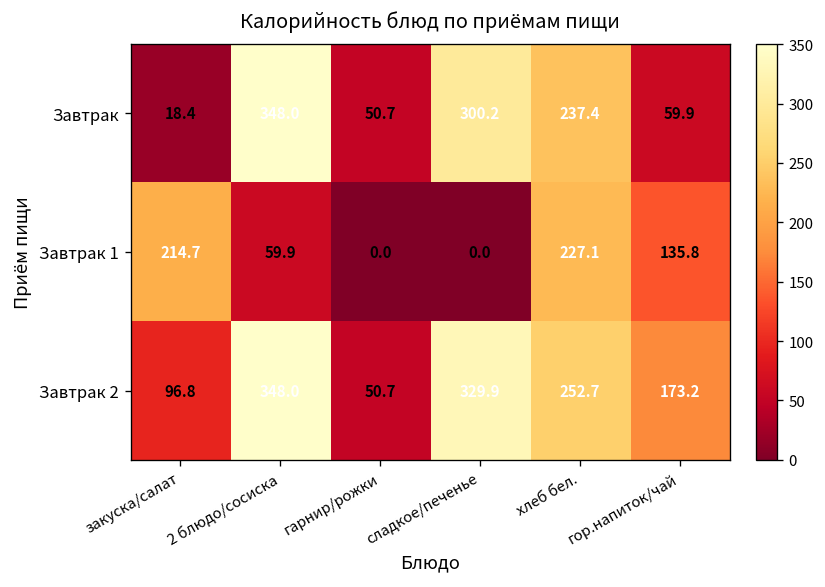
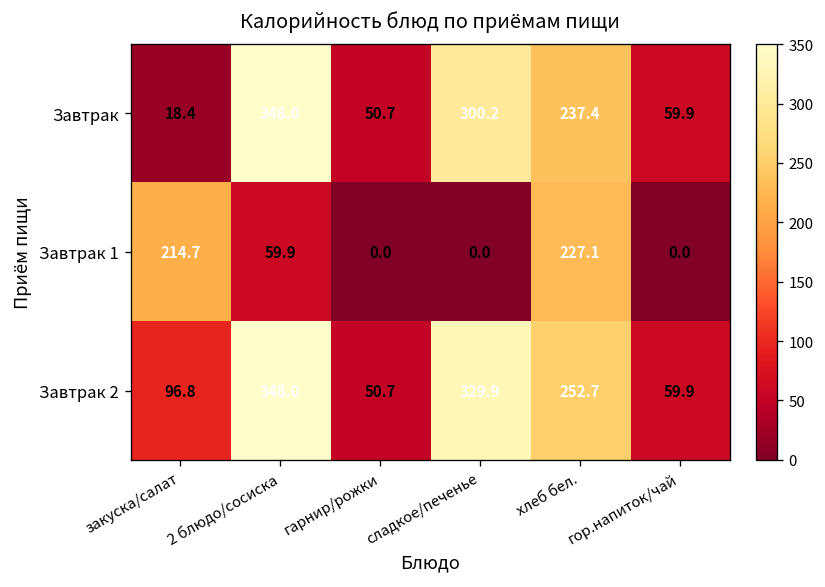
Завтрак 1, гор.напиток/чай: 135.8 -> 0.0
Завтрак 2, гор.напиток/чай: 173.2 -> 59.9
